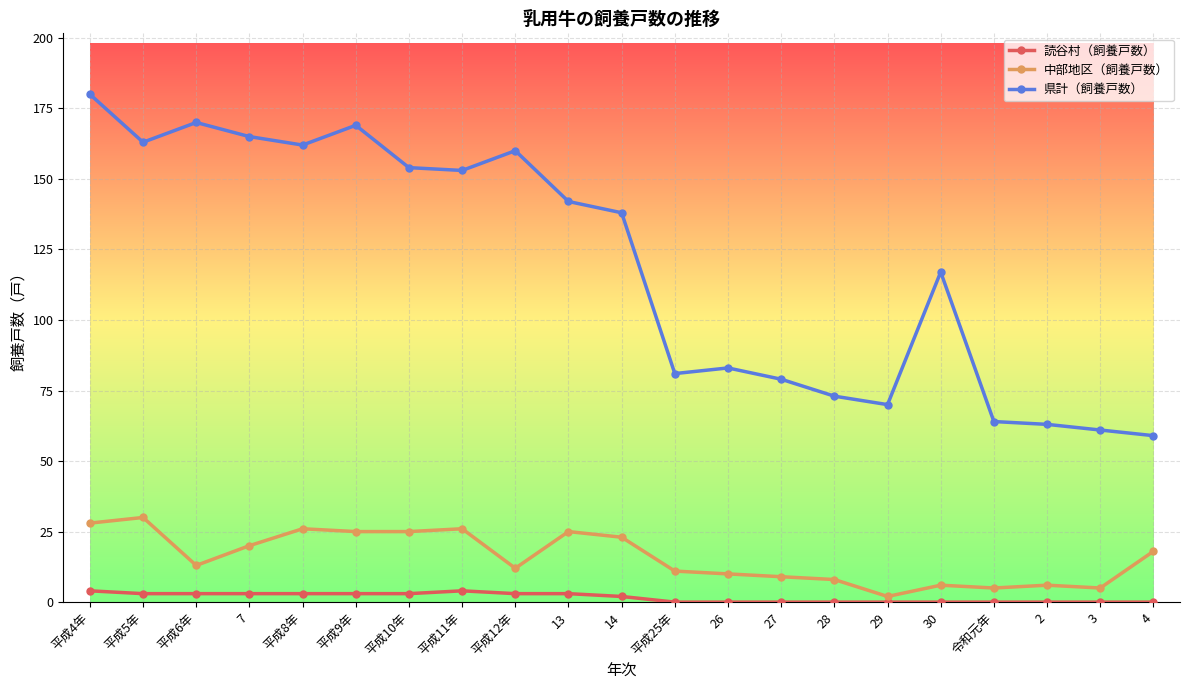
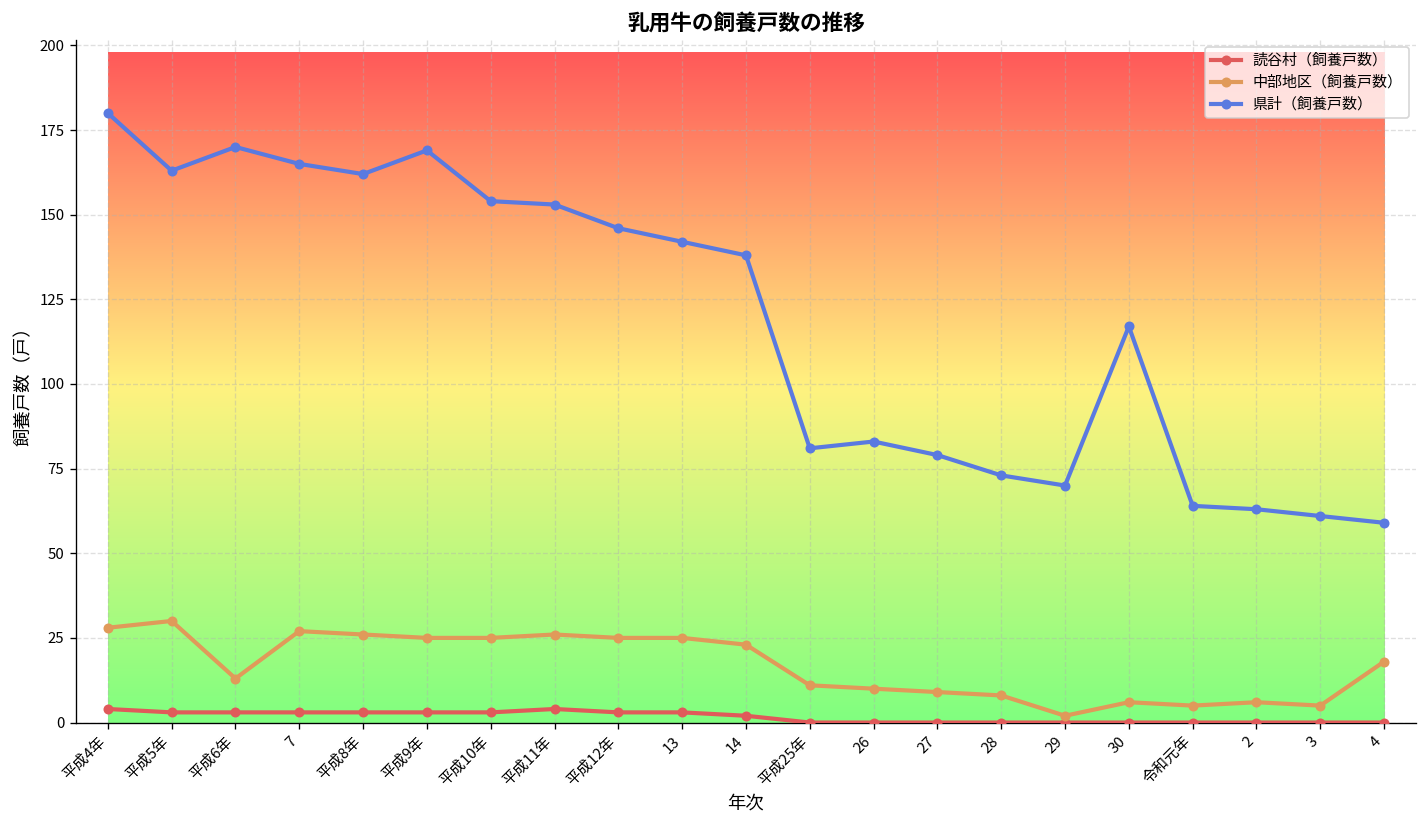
中部地区（飼養戸数）, 7: 20 -> 27
中部地区（飼養戸数）, 平成12年: 12 -> 25
県計（飼養戸数）, 平成12年: 160 -> 146
